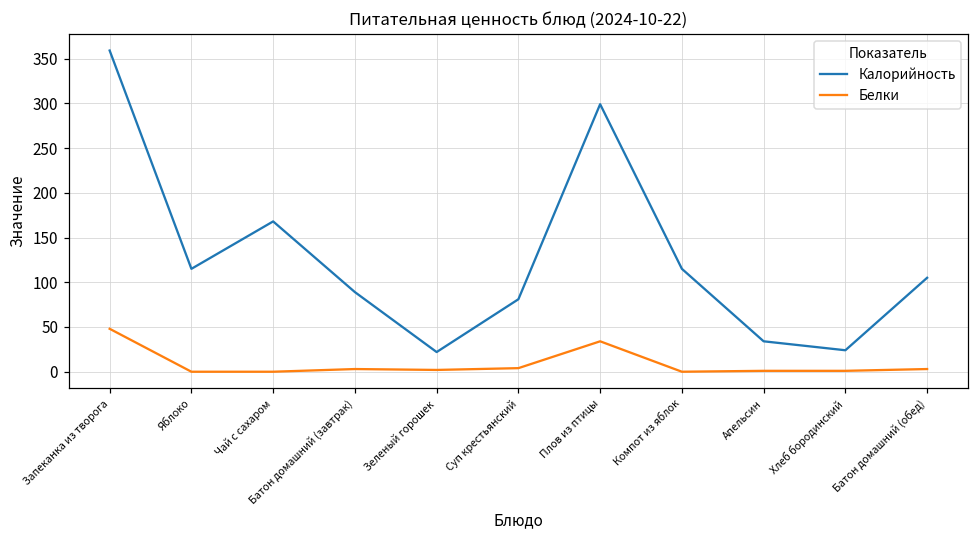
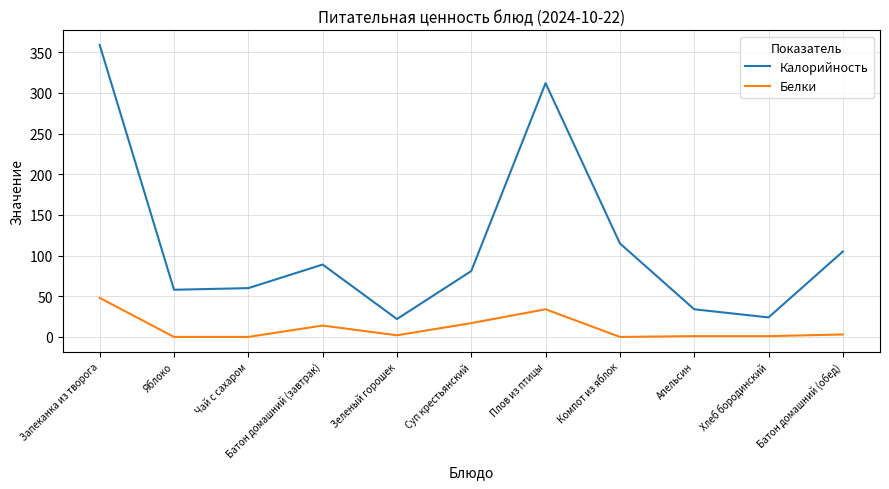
Калорийность, Яблоко: 120 -> 60
Калорийность, Чай с сахаром: 170 -> 60
Белки, Батон домашний (завтрак): 0 -> 10
Белки, Суп крестьянский: 0 -> 20
Калорийность, Плов из птицы: 300 -> 310
